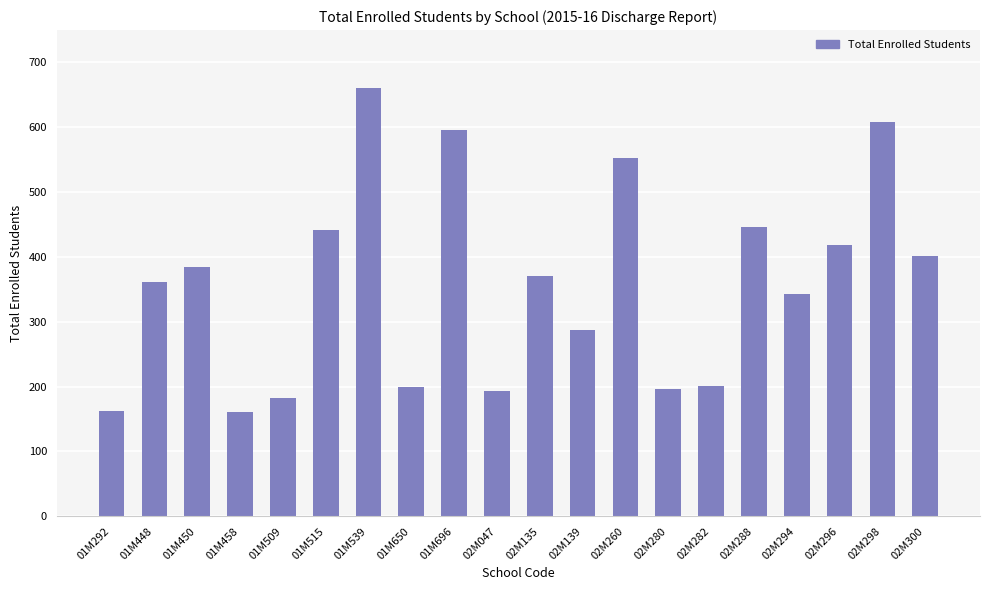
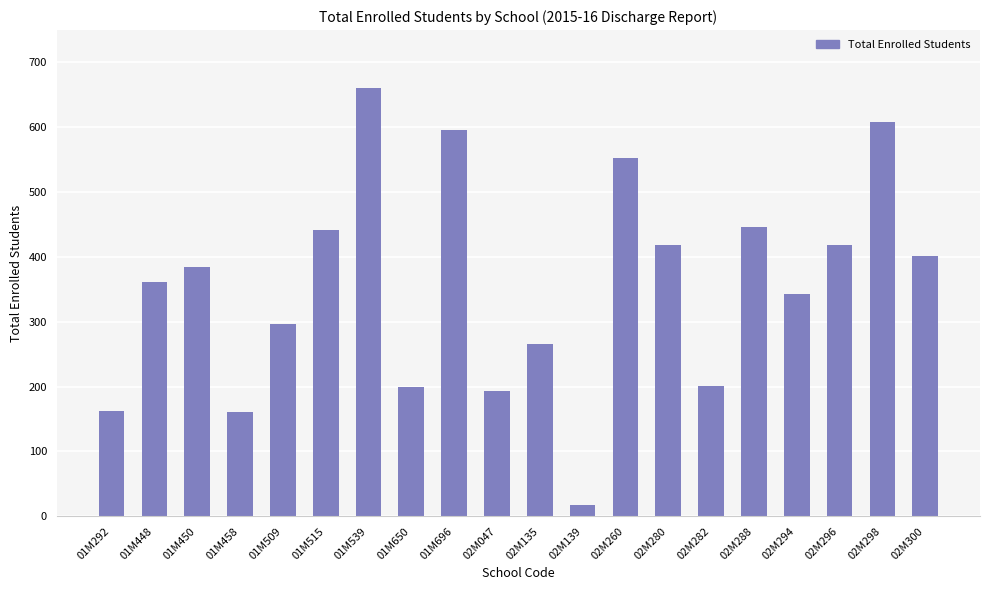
01M509: 180 -> 300
02M135: 370 -> 270
02M139: 290 -> 20
02M280: 200 -> 420
